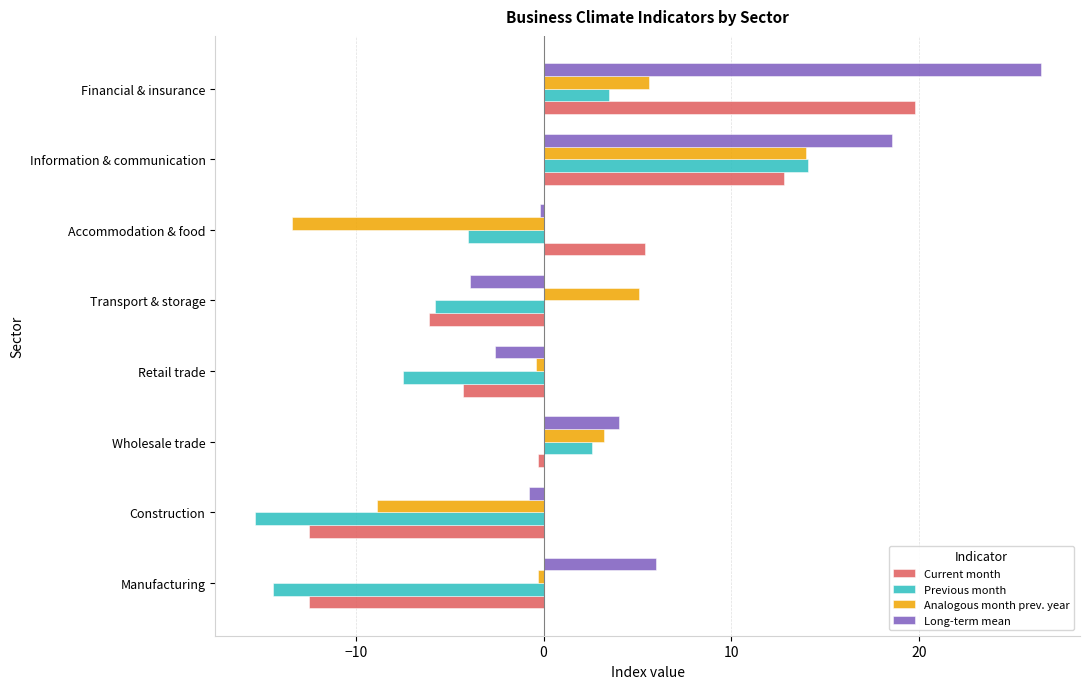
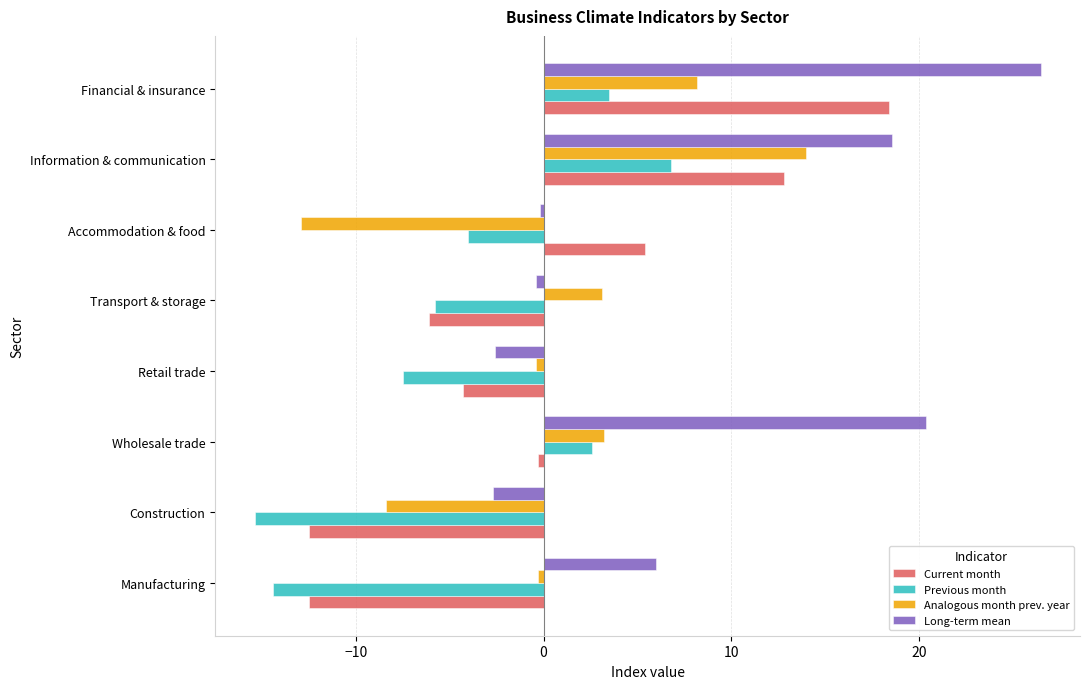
Analogous month prev. year, Financial & insurance: 5.6 -> 8.2
Current month, Financial & insurance: 19.8 -> 18.4
Previous month, Information & communication: 14.1 -> 6.8
Analogous month prev. year, Accommodation & food: -13.4 -> -12.9
Long-term mean, Transport & storage: -3.9 -> -0.4
Analogous month prev. year, Transport & storage: 5.1 -> 3.1
Long-term mean, Wholesale trade: 4.0 -> 20.4
Long-term mean, Construction: -0.8 -> -2.7
Analogous month prev. year, Construction: -8.9 -> -8.4
